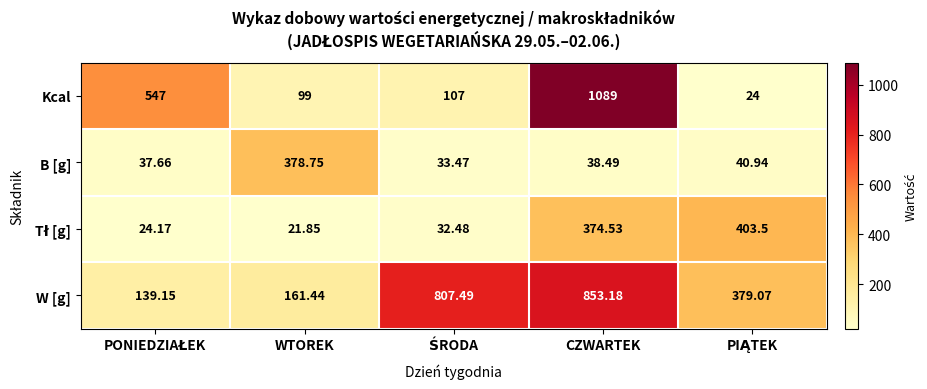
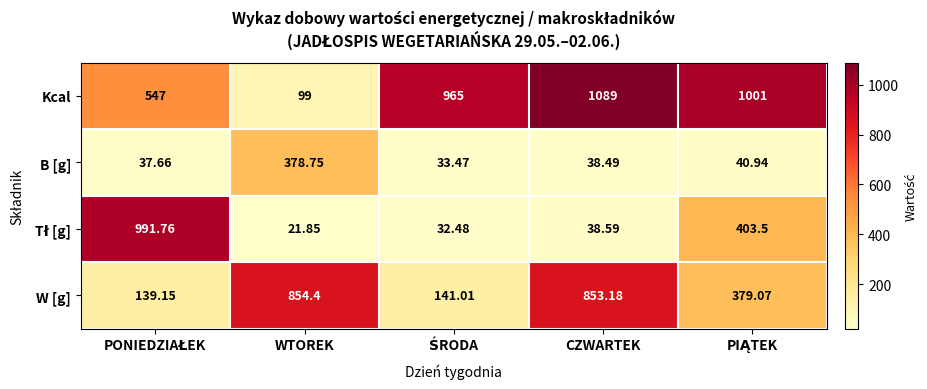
Kcal, ŚRODA: 107 -> 965
Kcal, PIĄTEK: 24 -> 1001
Tł [g], PONIEDZIAŁEK: 24.17 -> 991.76
Tł [g], CZWARTEK: 374.53 -> 38.59
W [g], WTOREK: 161.44 -> 854.4
W [g], ŚRODA: 807.49 -> 141.01
